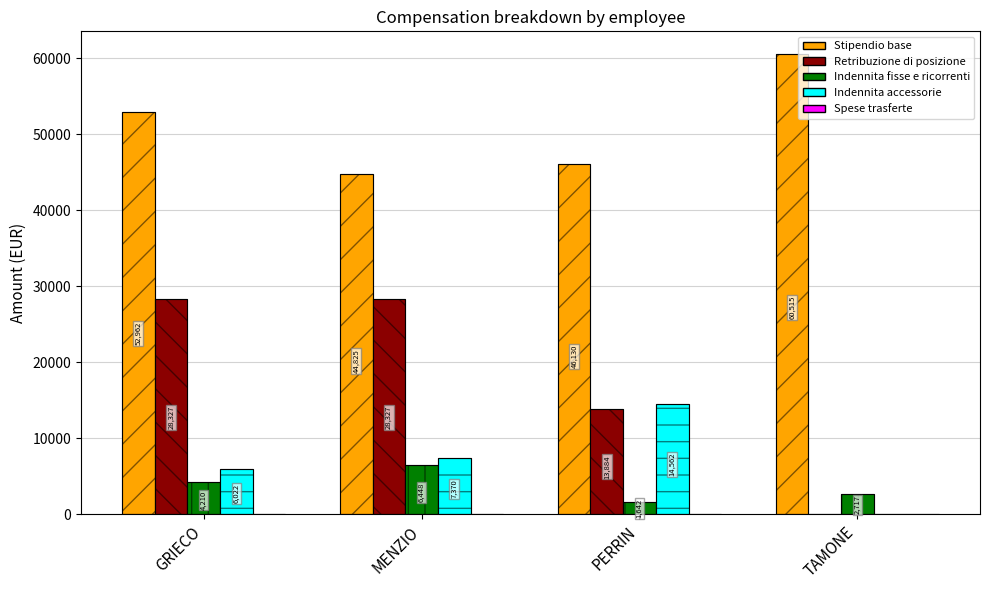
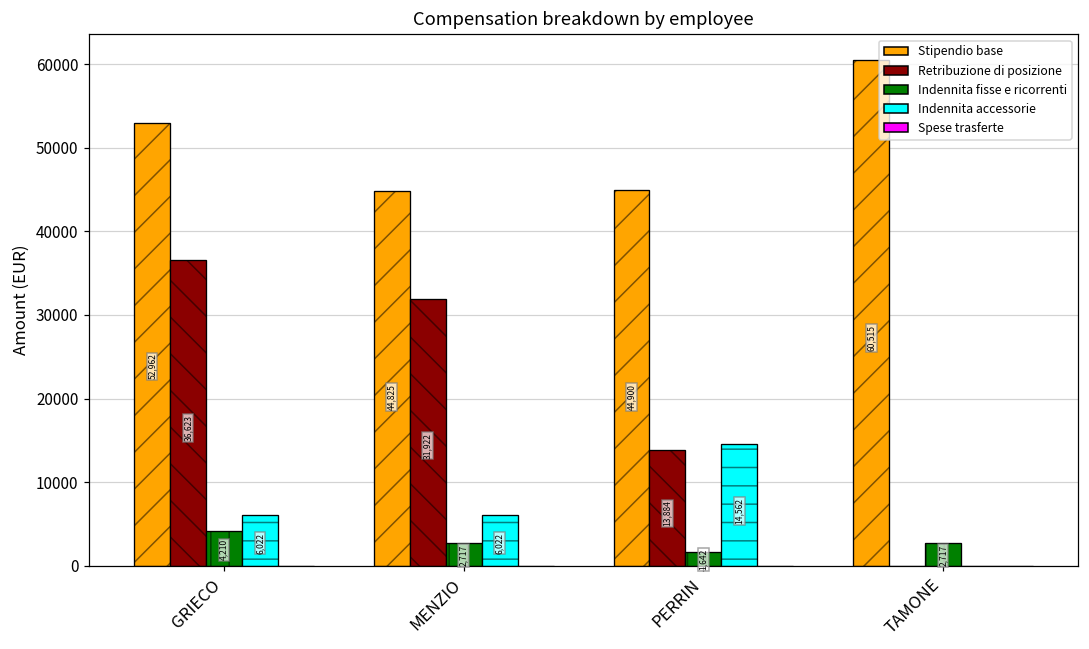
Retribuzione di posizione, GRIECO: 28,327 -> 36,623
Retribuzione di posizione, MENZIO: 28,327 -> 31,922
Indennita fisse e ricorrenti, MENZIO: 6,448 -> 2,717
Indennita accessorie, MENZIO: 7,370 -> 6,022
Stipendio base, PERRIN: 46,130 -> 44,900
